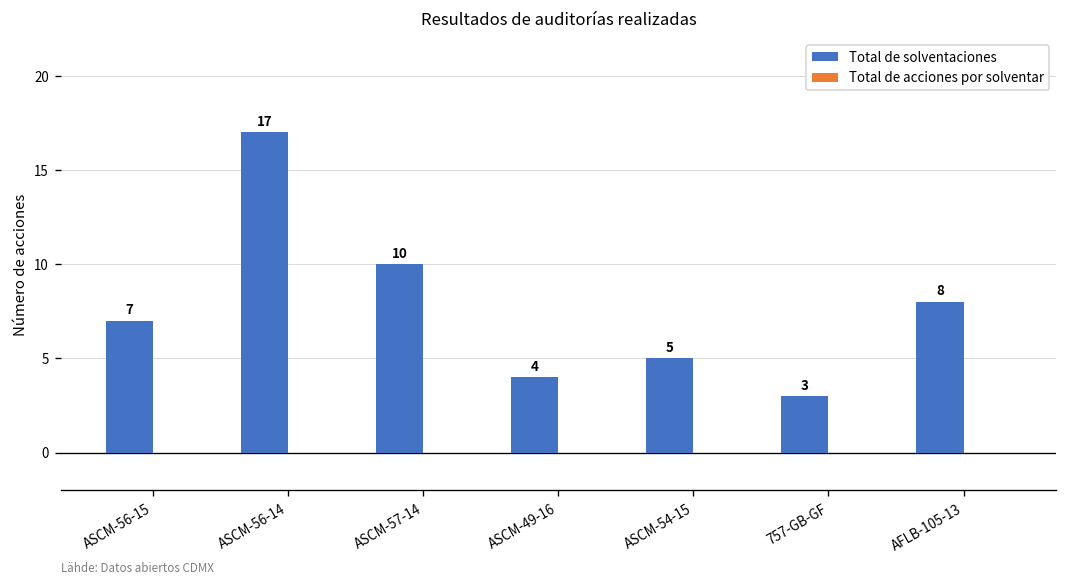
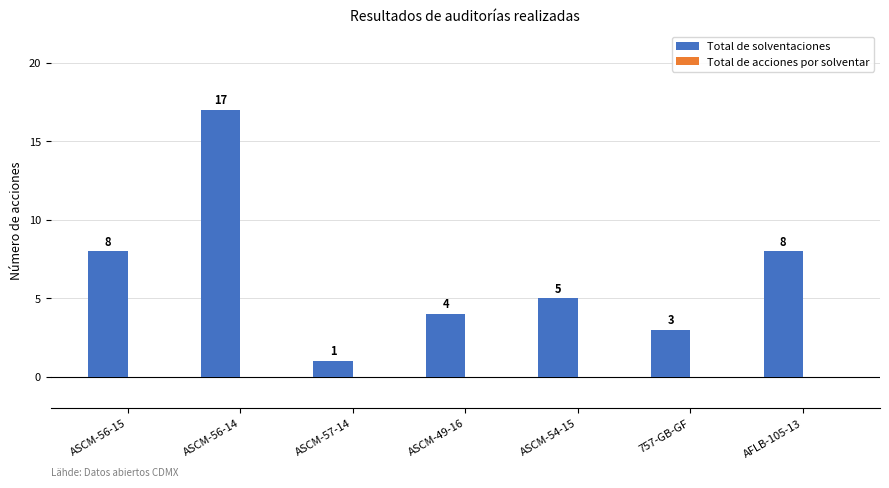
Total de solventaciones, ASCM-56-15: 7 -> 8
Total de solventaciones, ASCM-57-14: 10 -> 1
